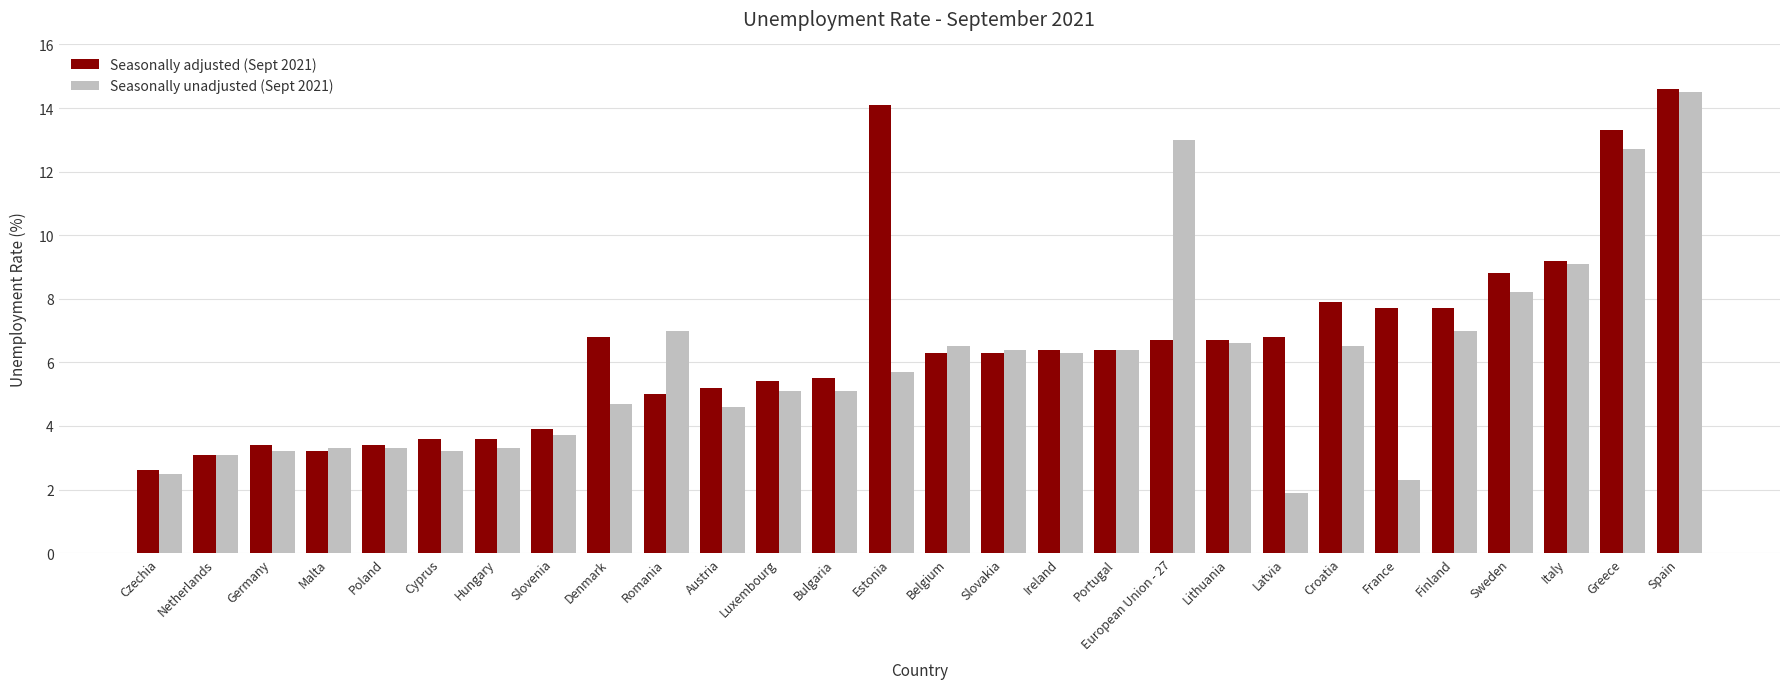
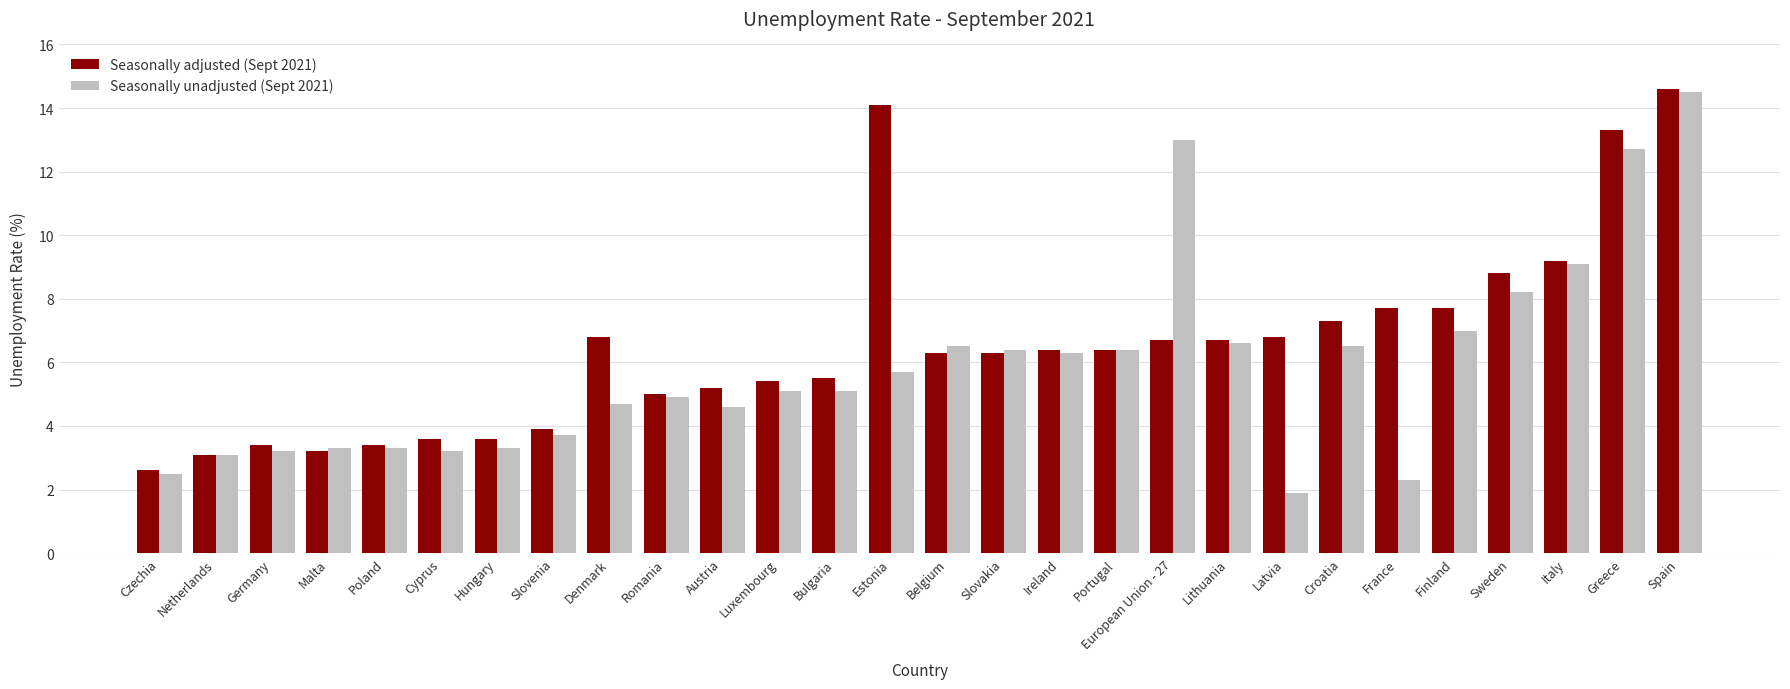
Seasonally unadjusted (Sept 2021), Romania: 7.0 -> 4.9
Seasonally adjusted (Sept 2021), Croatia: 7.9 -> 7.3
